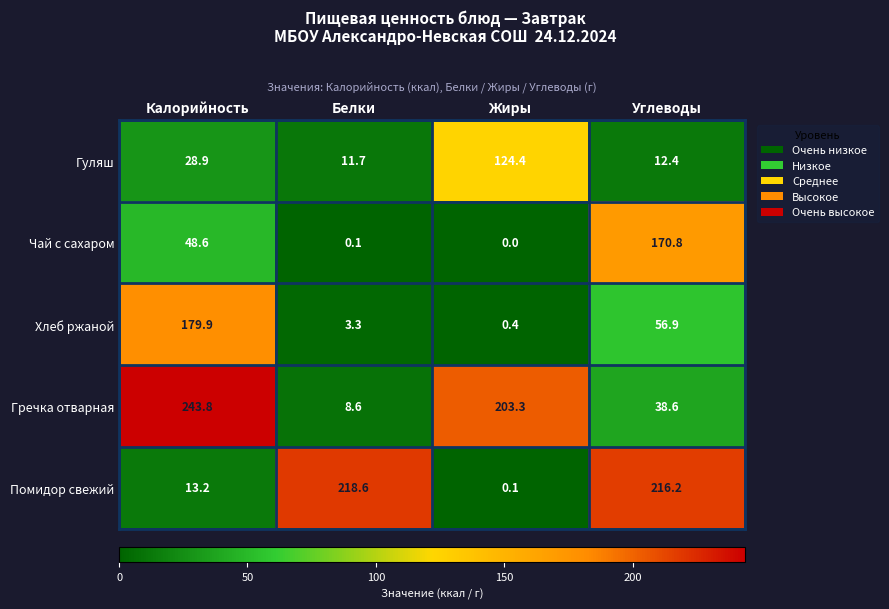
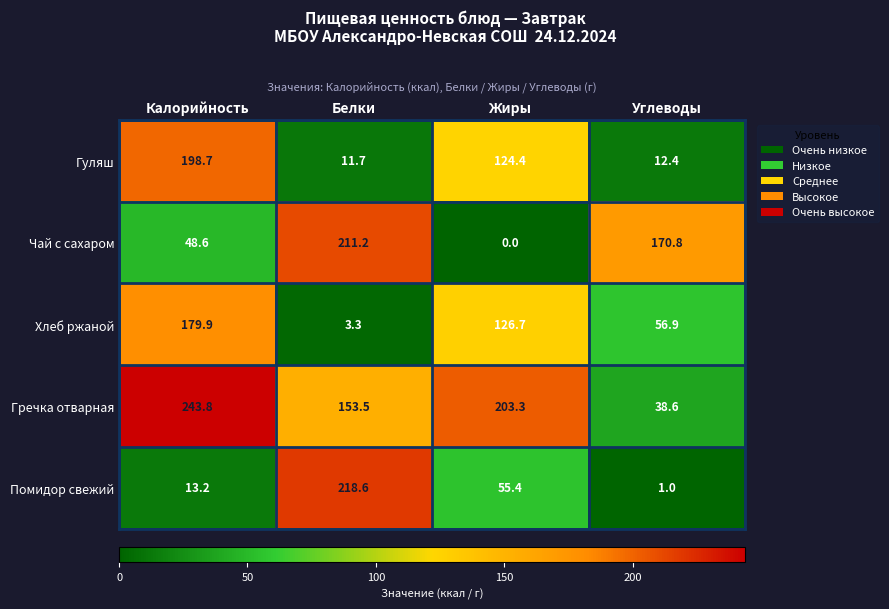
Гуляш, Калорийность: 28.9 -> 198.7
Чай с сахаром, Белки: 0.1 -> 211.2
Хлеб ржаной, Жиры: 0.4 -> 126.7
Гречка отварная, Белки: 8.6 -> 153.5
Помидор свежий, Жиры: 0.1 -> 55.4
Помидор свежий, Углеводы: 216.2 -> 1.0
